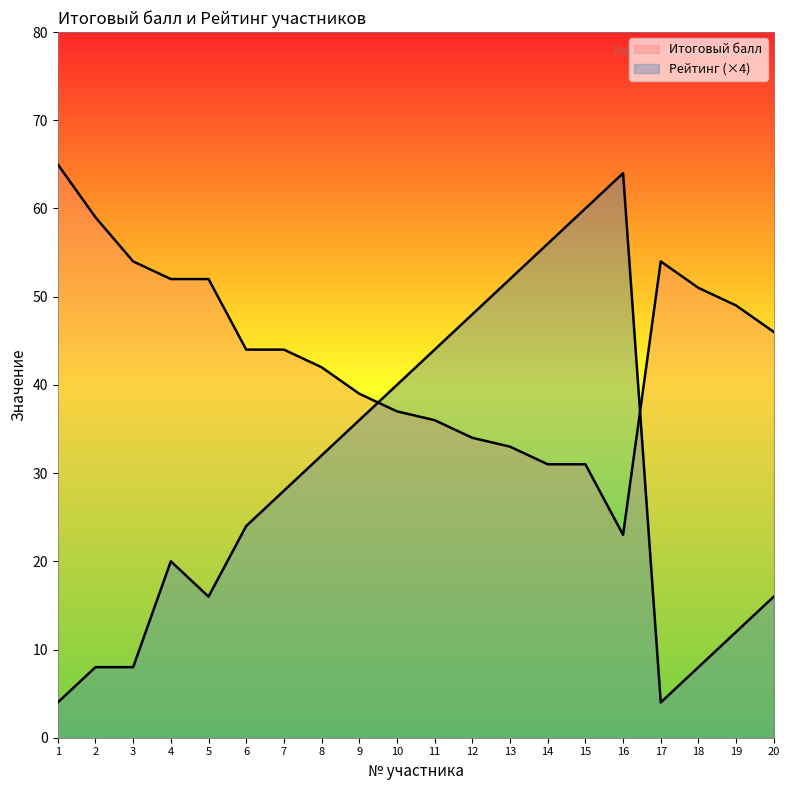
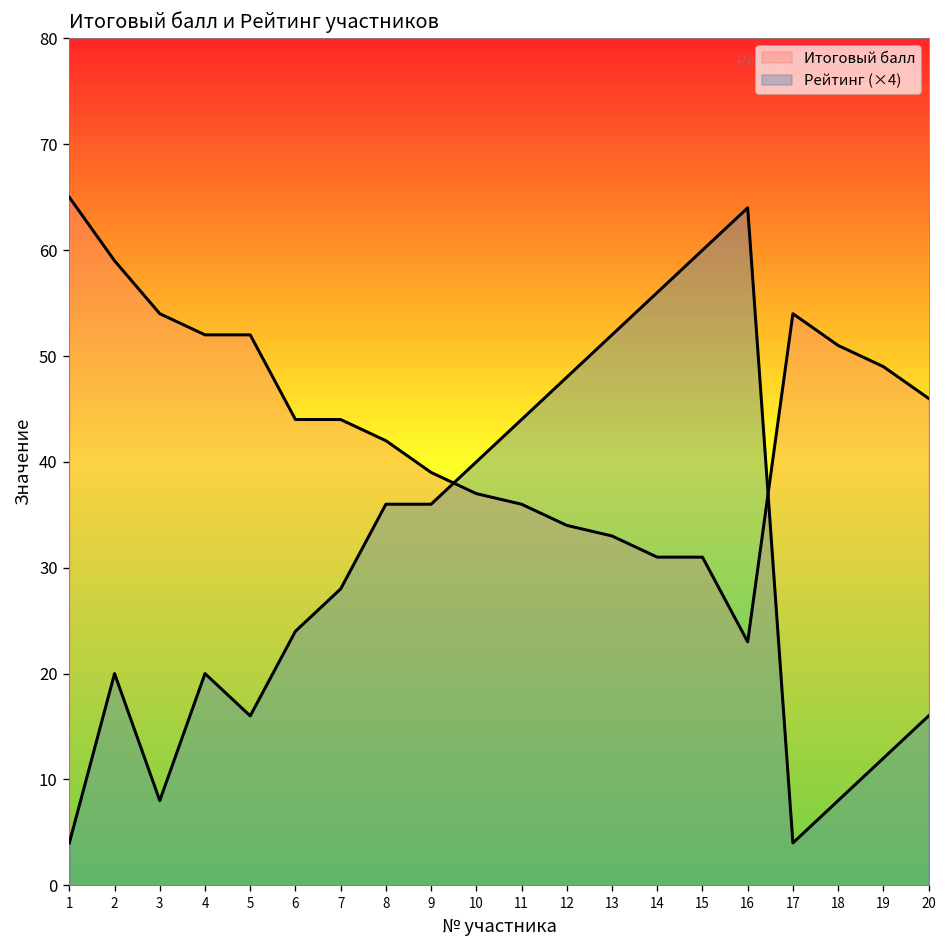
Рейтинг (×4), 2: 8 -> 20
Рейтинг (×4), 8: 32 -> 36
